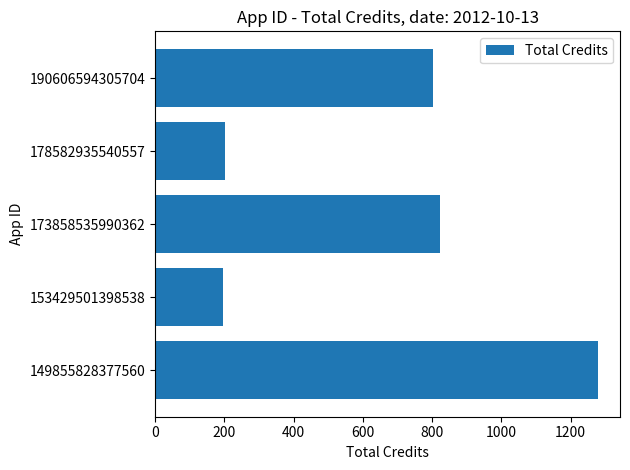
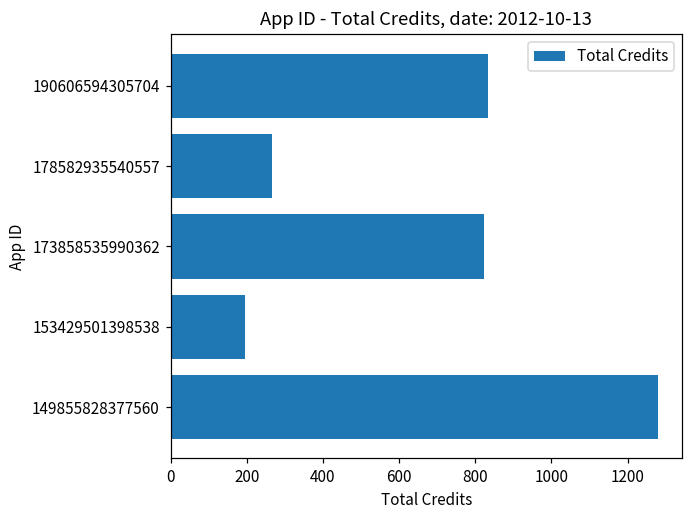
190606594305704: 800 -> 830
178582935540557: 200 -> 270
